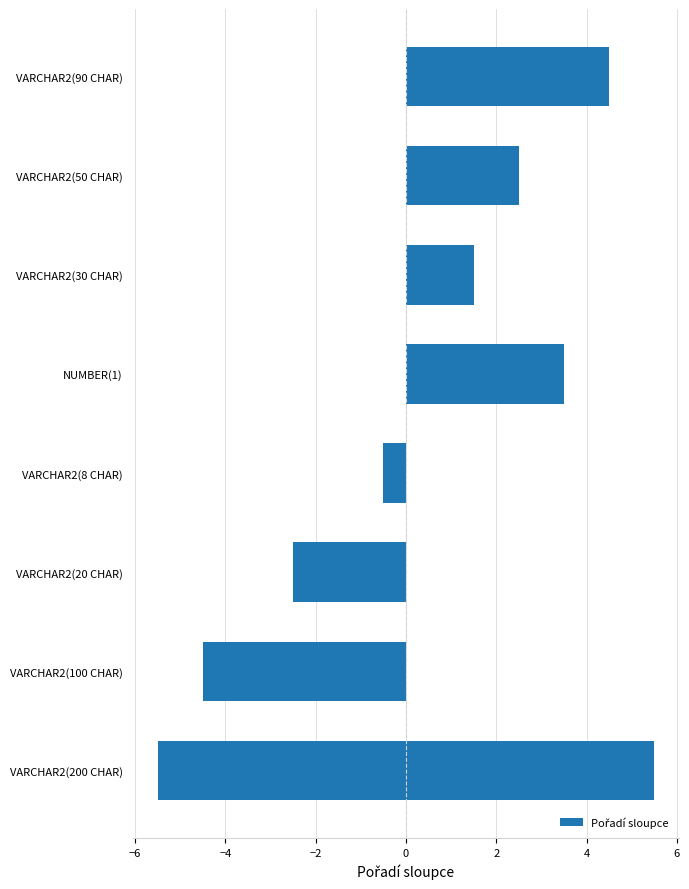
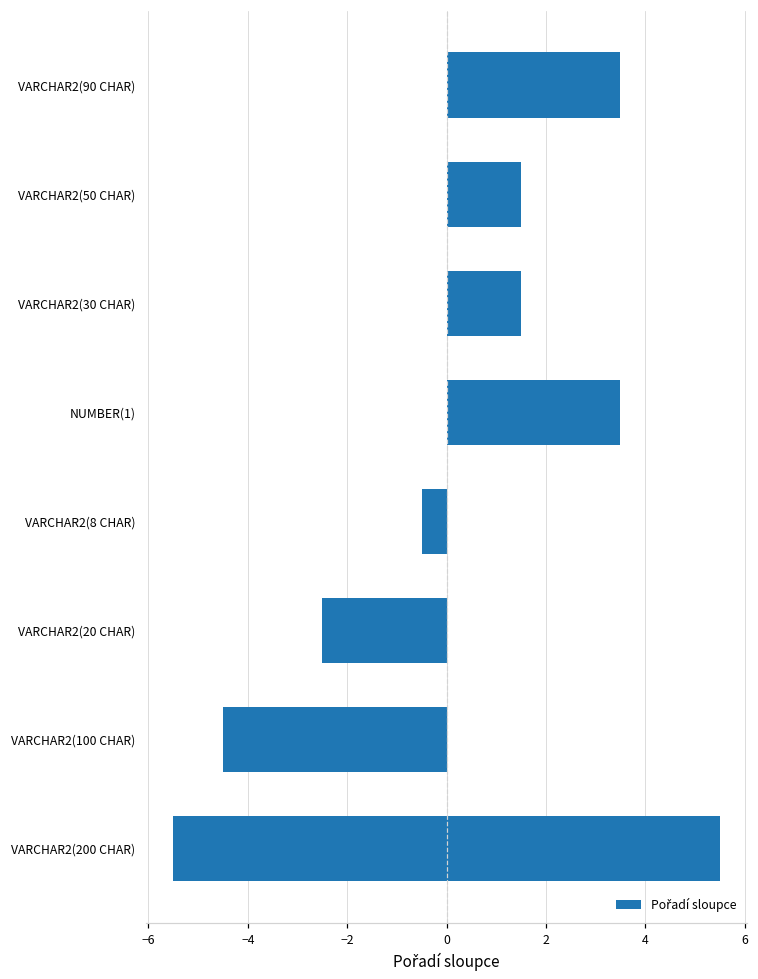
VARCHAR2(90 CHAR): 4.5 -> 3.5
VARCHAR2(50 CHAR): 2.5 -> 1.5
